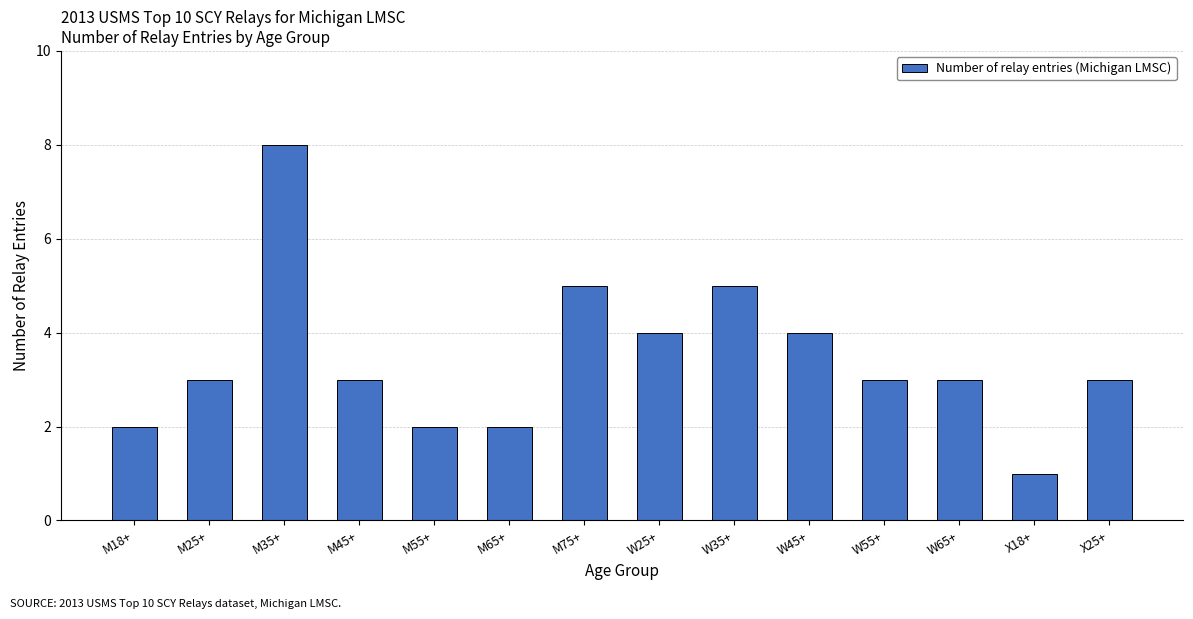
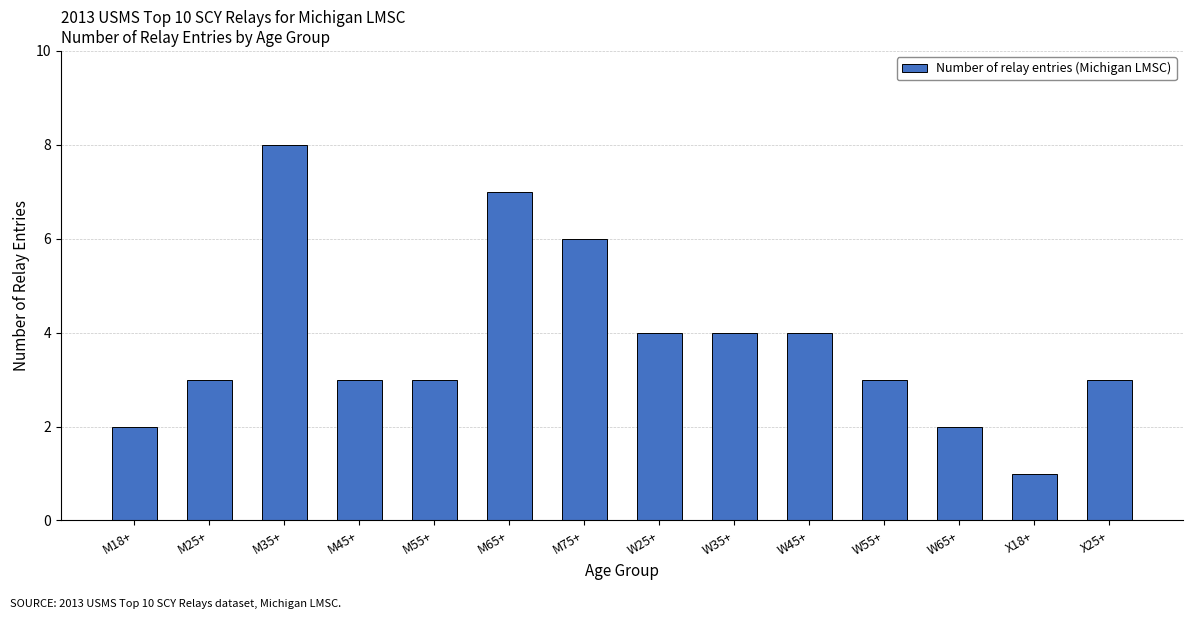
M55+: 2 -> 3
M65+: 2 -> 7
M75+: 5 -> 6
W35+: 5 -> 4
W65+: 3 -> 2
